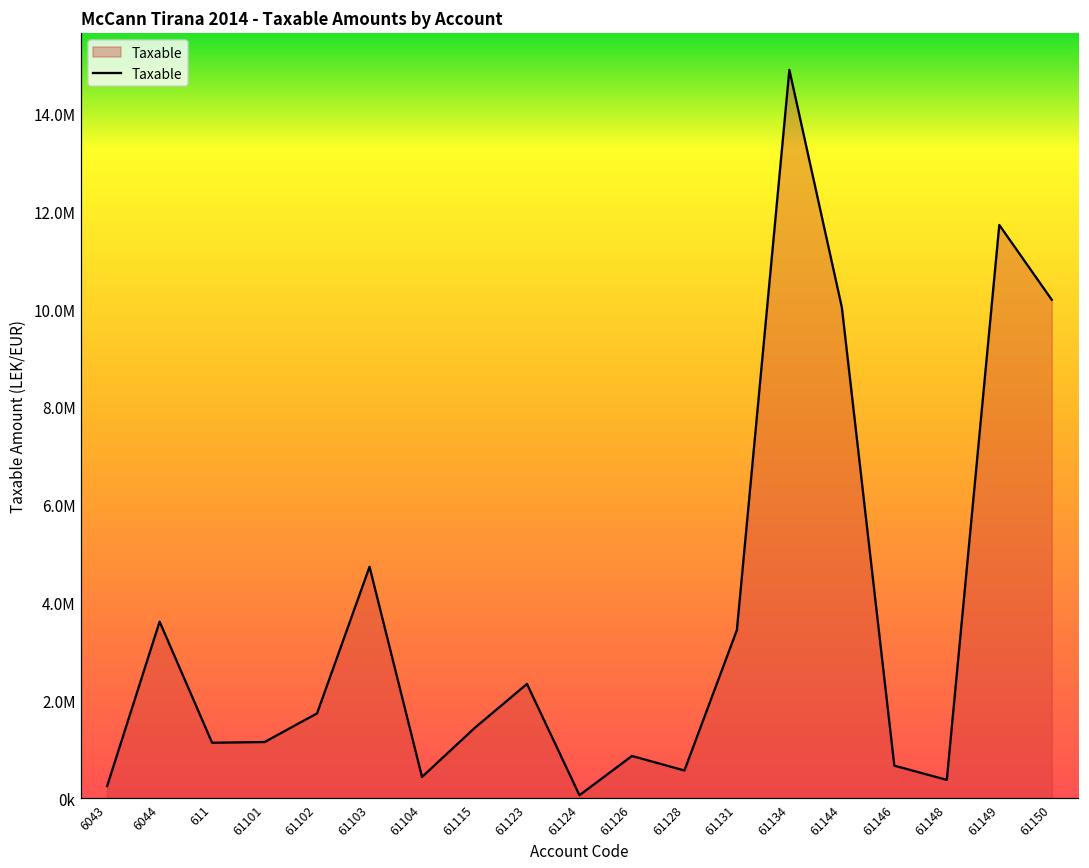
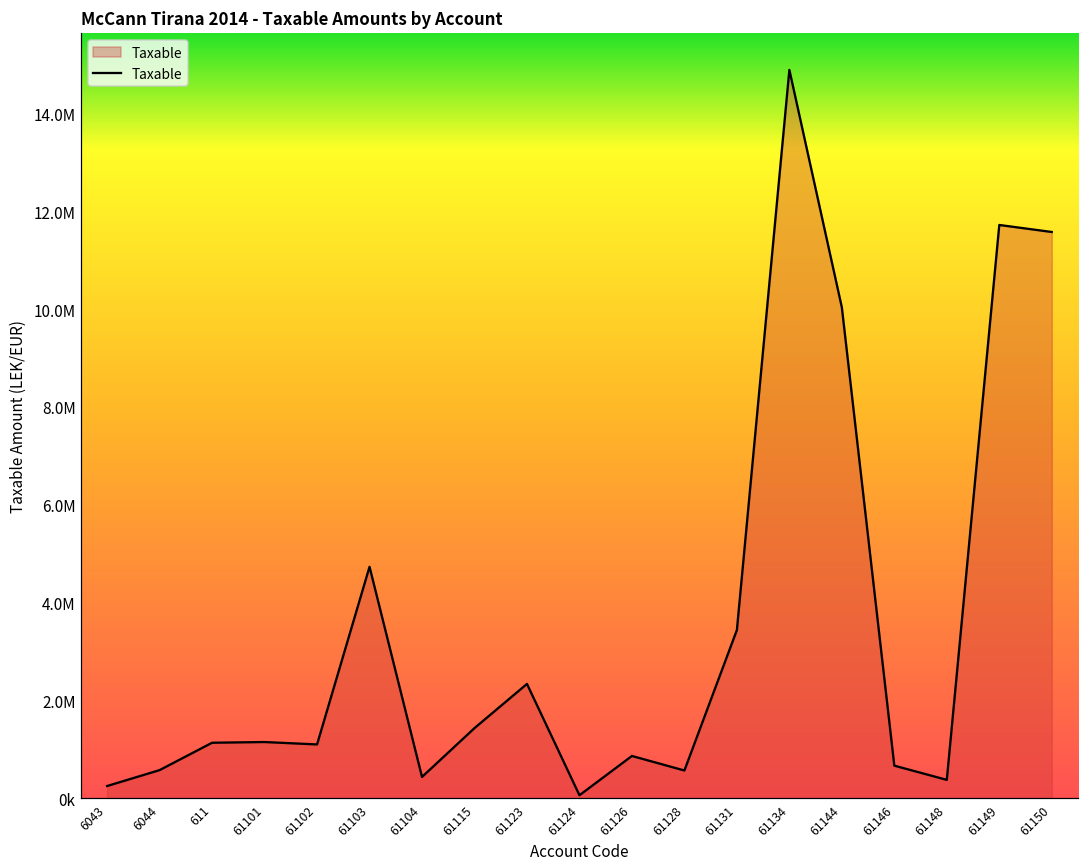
6044: 3600000 -> 600000
61102: 1700000 -> 1100000
61150: 10200000 -> 11600000
